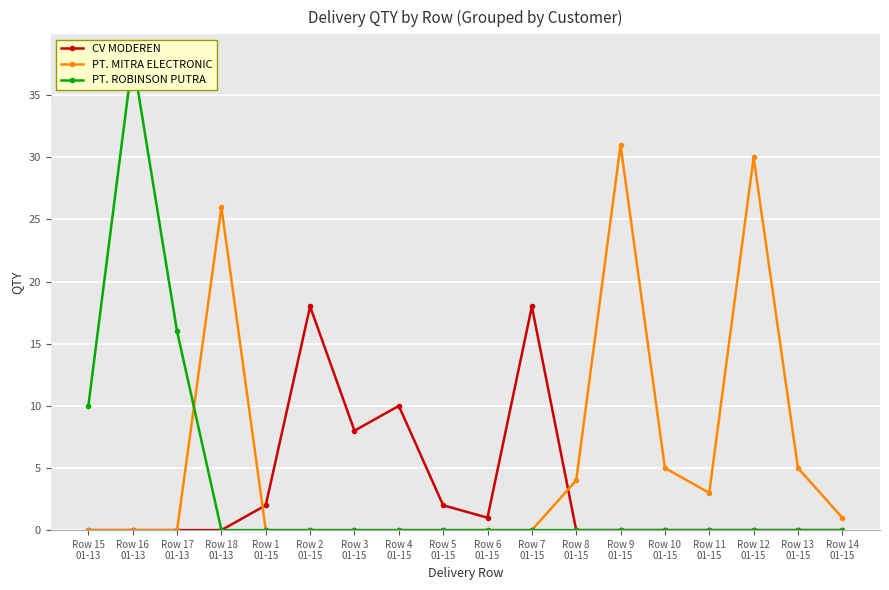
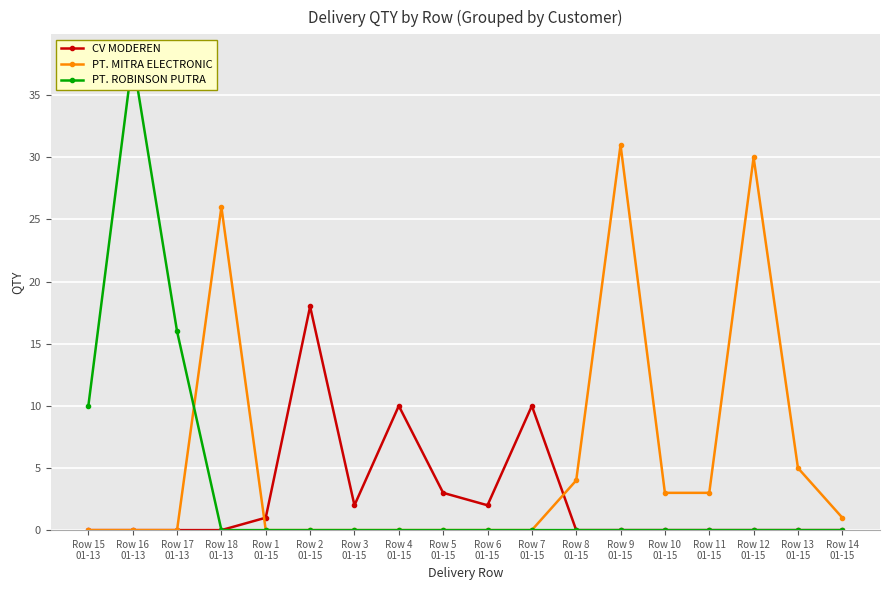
CV MODEREN, Row 1 01-15: 2 -> 1
CV MODEREN, Row 3 01-15: 8 -> 2
CV MODEREN, Row 5 01-15: 2 -> 3
CV MODEREN, Row 6 01-15: 1 -> 2
CV MODEREN, Row 7 01-15: 18 -> 10
PT. MITRA ELECTRONIC, Row 10 01-15: 5 -> 3
